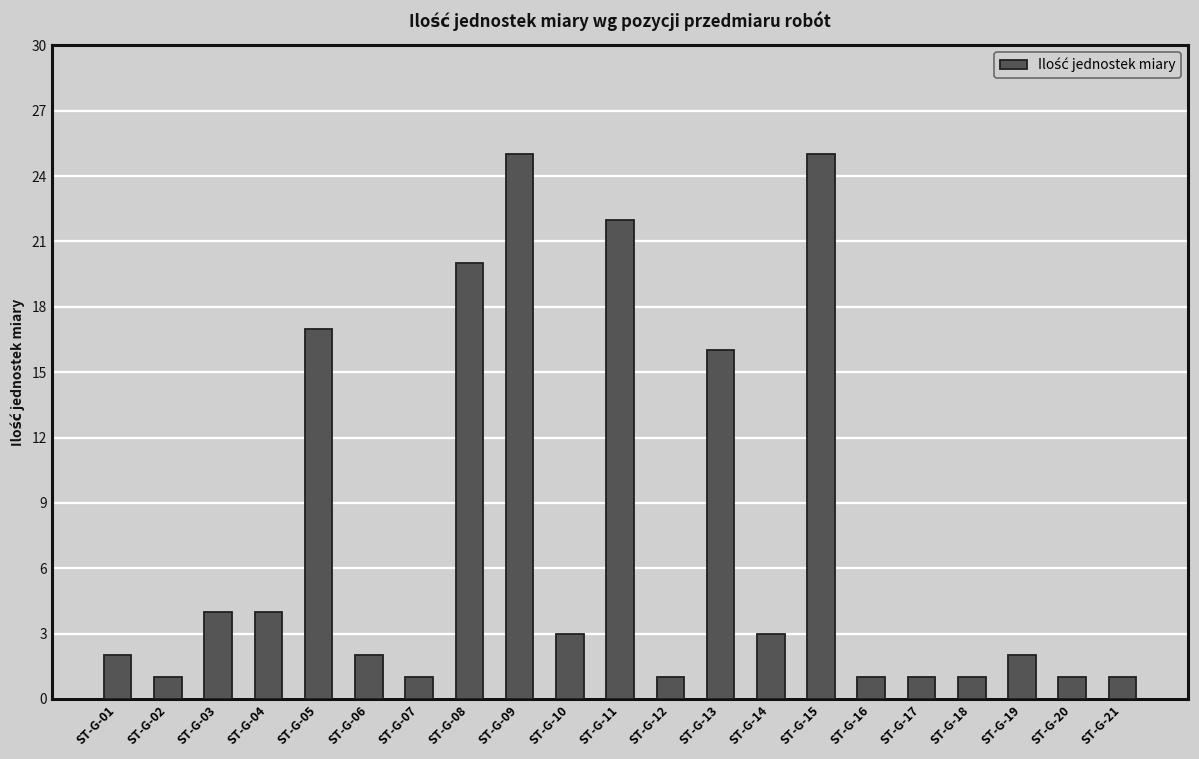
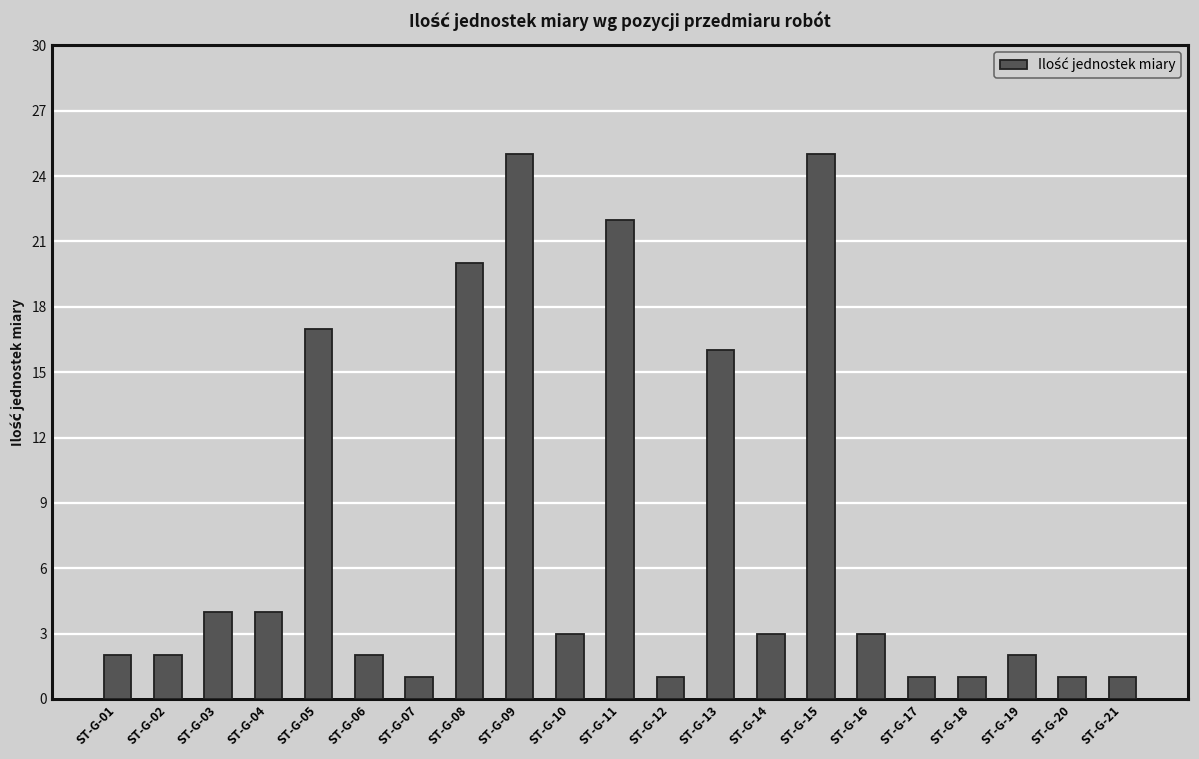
ST-G-02: 1 -> 2
ST-G-16: 1 -> 3
